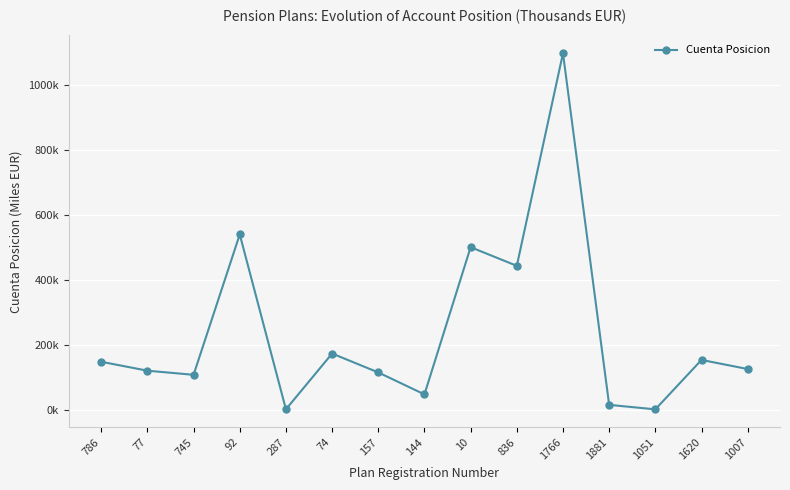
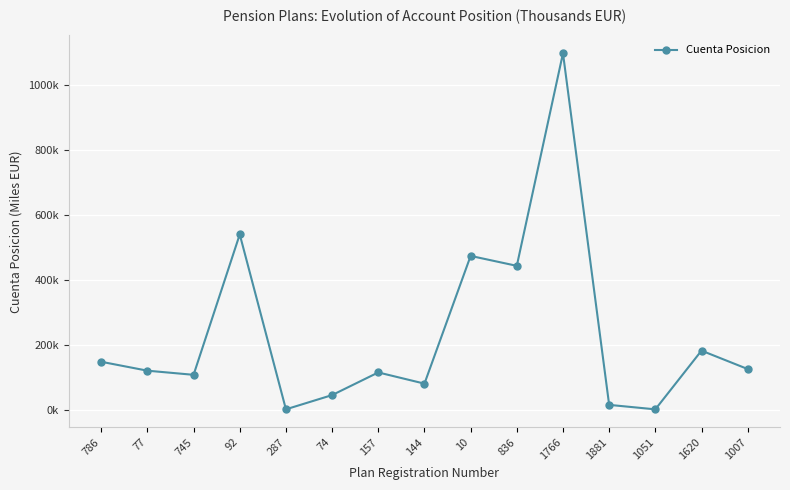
74: 170000 -> 50000
144: 50000 -> 80000
10: 500000 -> 470000
1620: 150000 -> 180000
